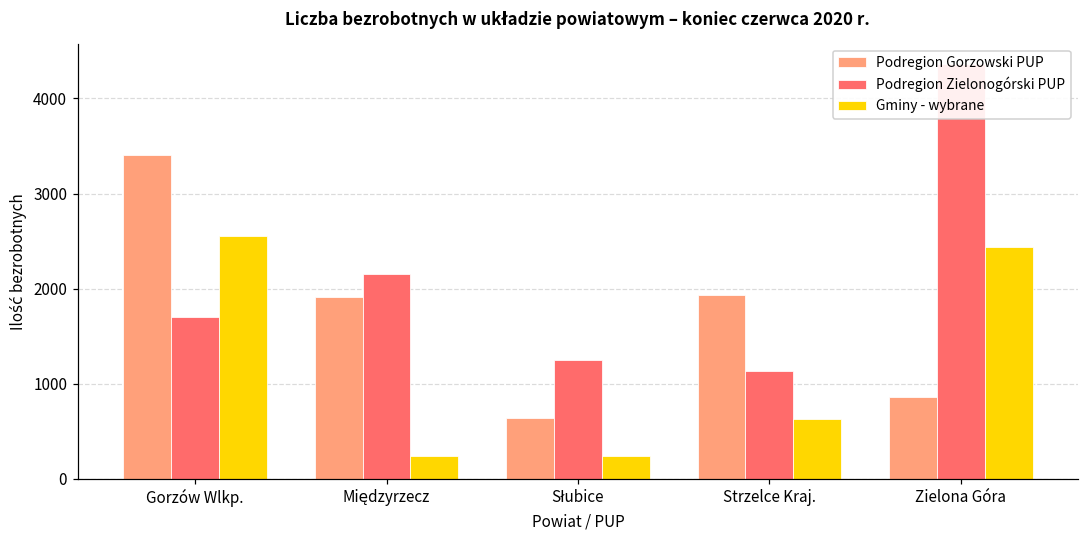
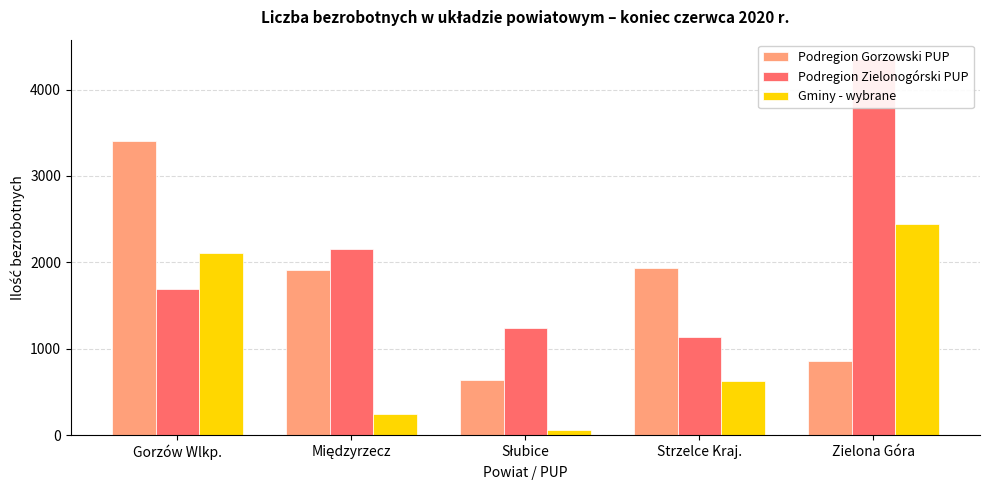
Gminy - wybrane, Gorzów Wlkp.: 2600 -> 2100
Gminy - wybrane, Słubice: 200 -> 100
